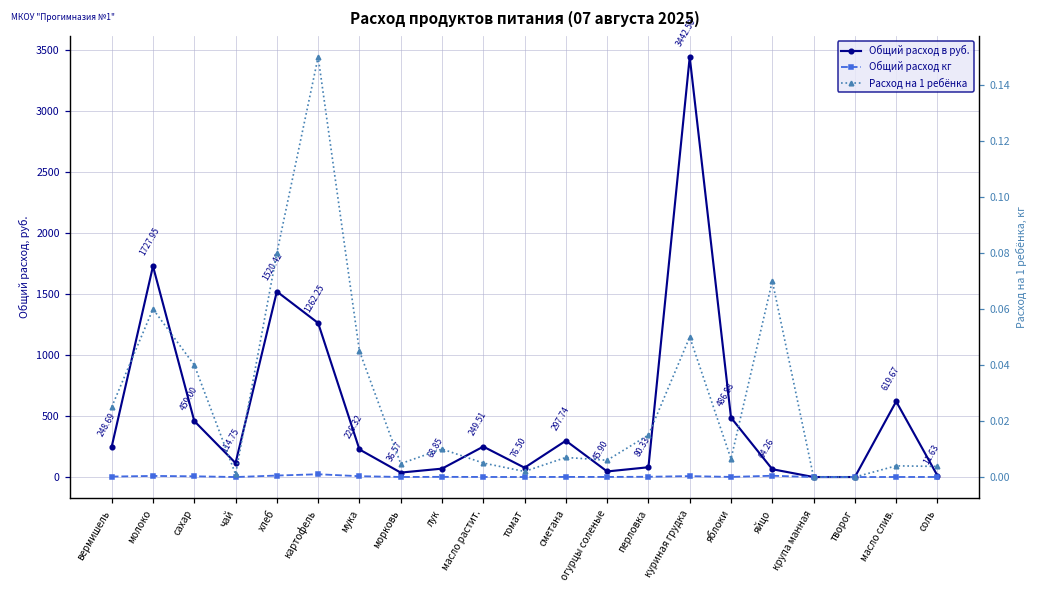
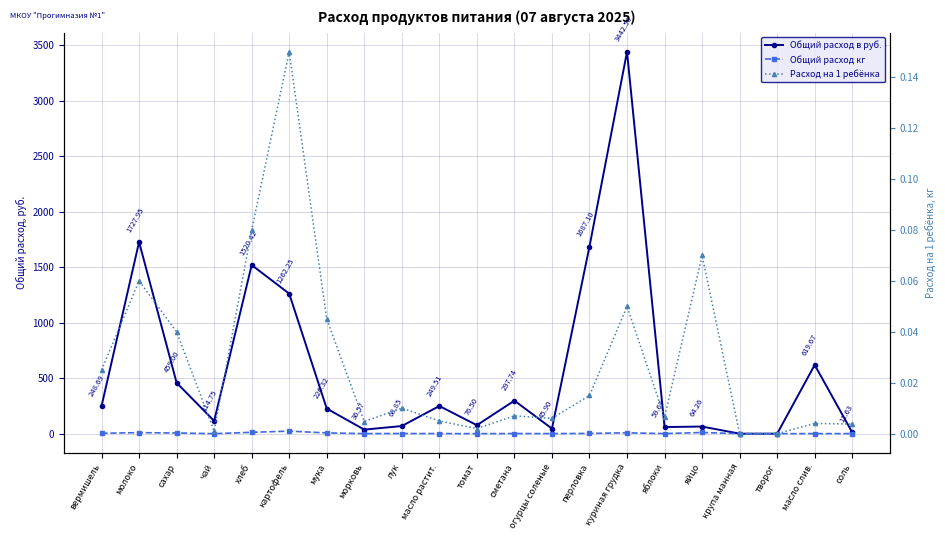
Общий расход в руб., перловка: 80.33 -> 1687.10
Общий расход в руб., яблоки: 486.88 -> 59.67
